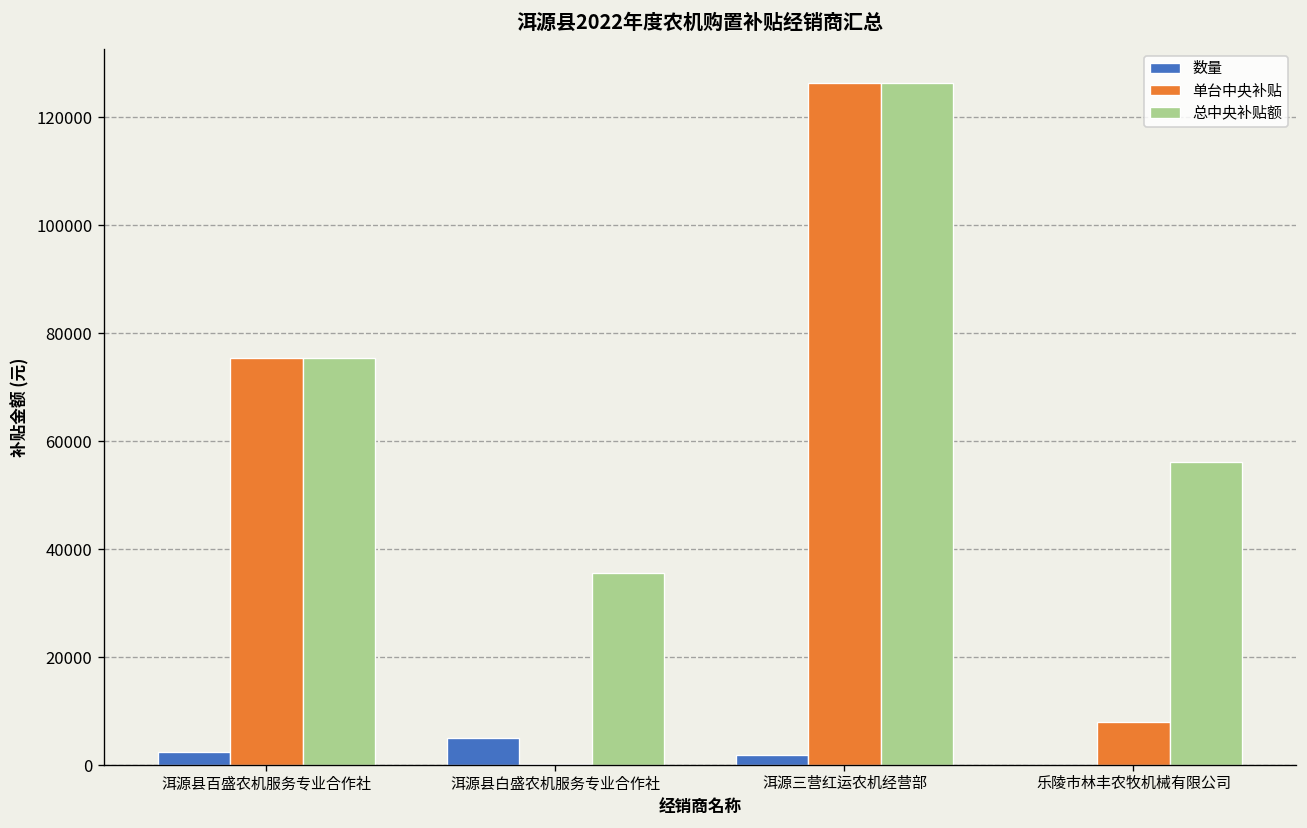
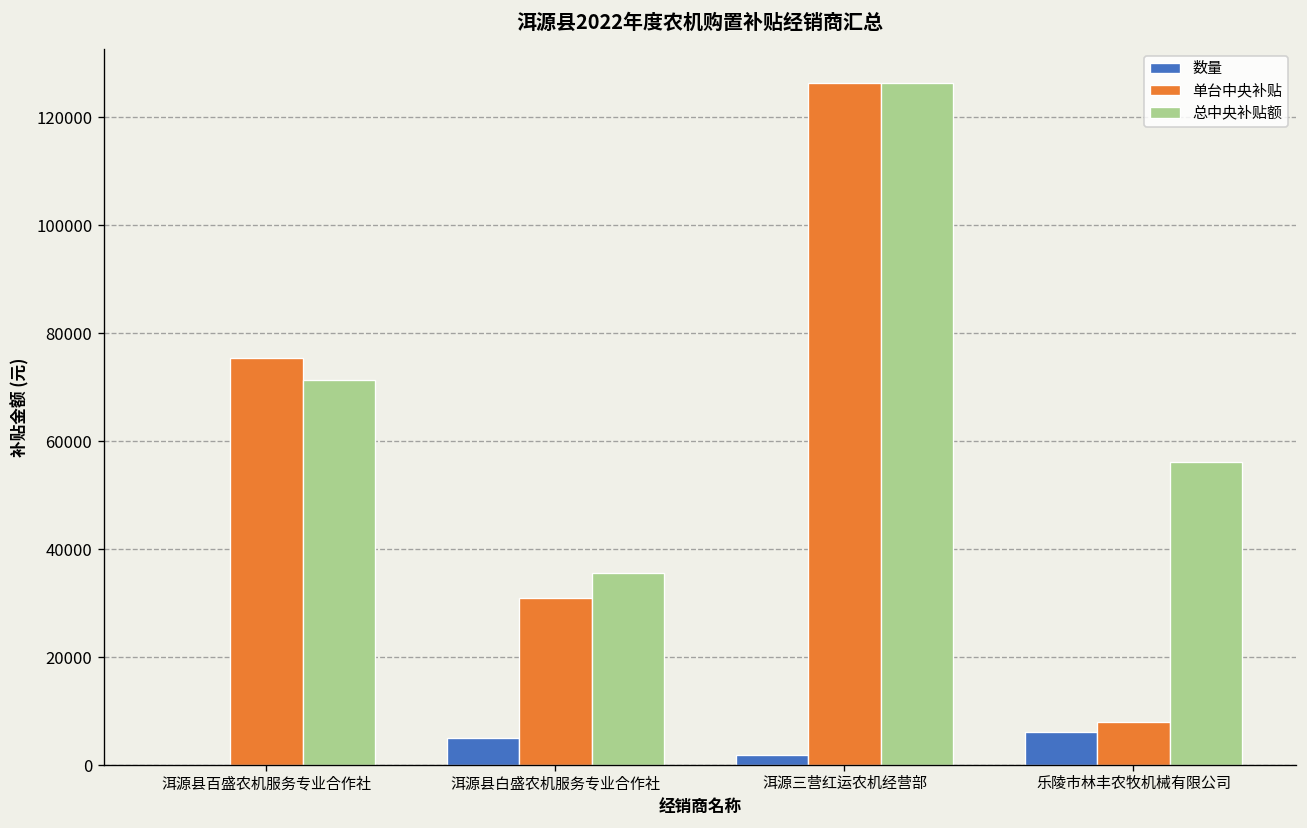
数量, 洱源县百盛农机服务专业合作社: 2000 -> 0
总中央补贴额, 洱源县百盛农机服务专业合作社: 75000 -> 71000
单台中央补贴, 洱源县白盛农机服务专业合作社: 0 -> 31000
数量, 乐陵市林丰农牧机械有限公司: 0 -> 6000
